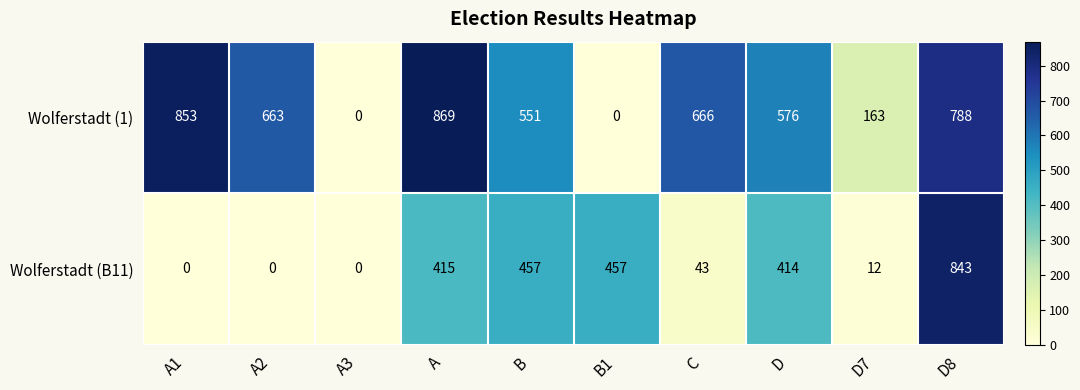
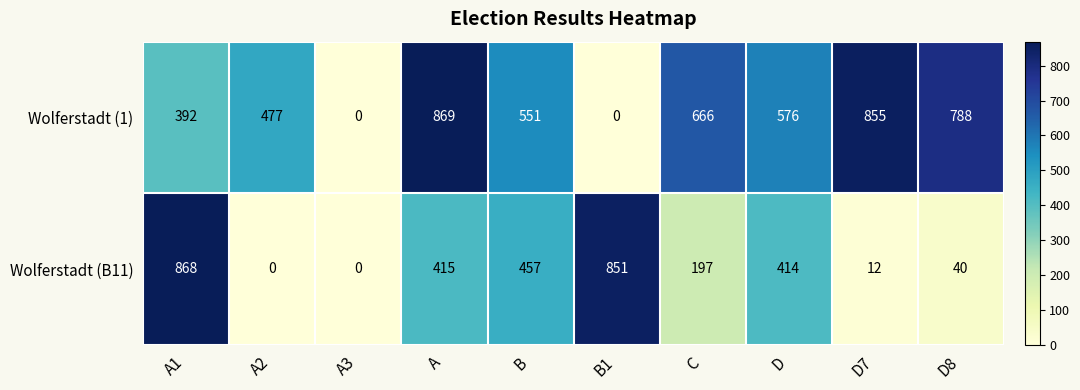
Wolferstadt (1), A1: 853 -> 392
Wolferstadt (1), A2: 663 -> 477
Wolferstadt (1), D7: 163 -> 855
Wolferstadt (B11), A1: 0 -> 868
Wolferstadt (B11), B1: 457 -> 851
Wolferstadt (B11), C: 43 -> 197
Wolferstadt (B11), D8: 843 -> 40
